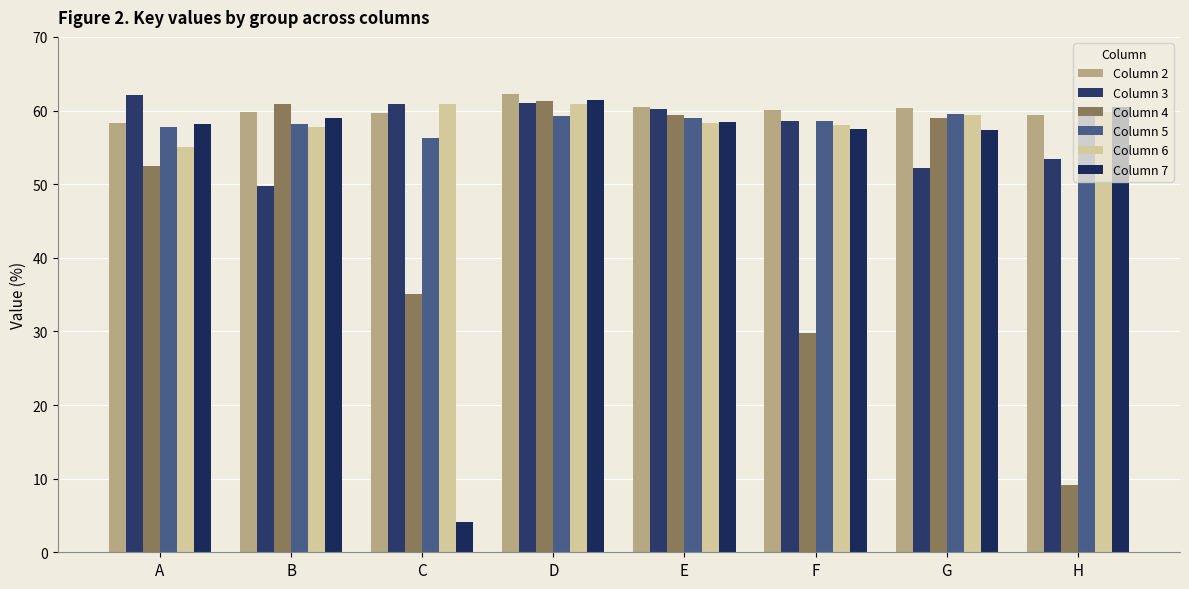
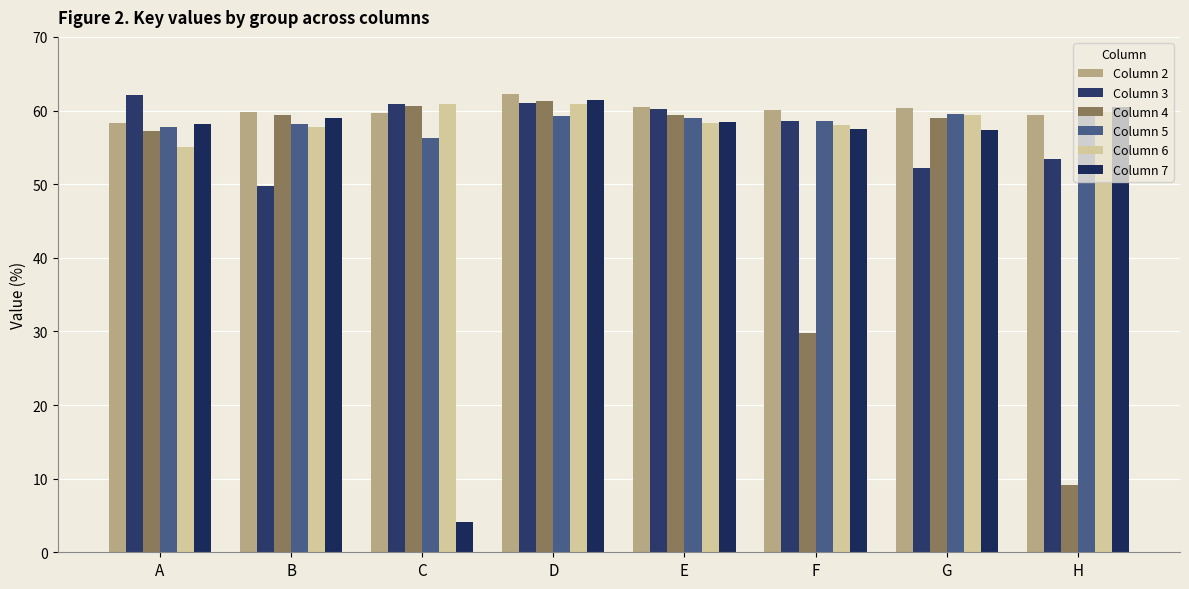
Column 4, A: 52 -> 57
Column 4, B: 61 -> 59
Column 4, C: 35 -> 61
